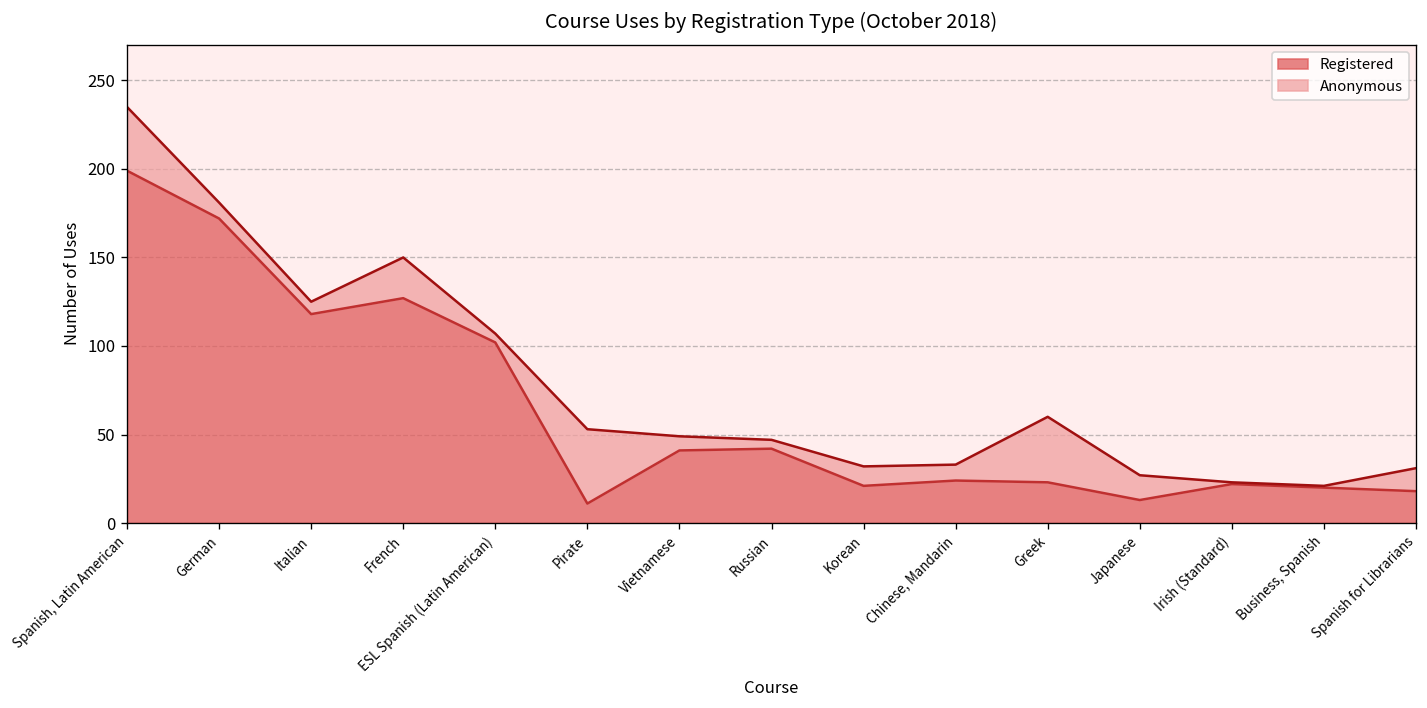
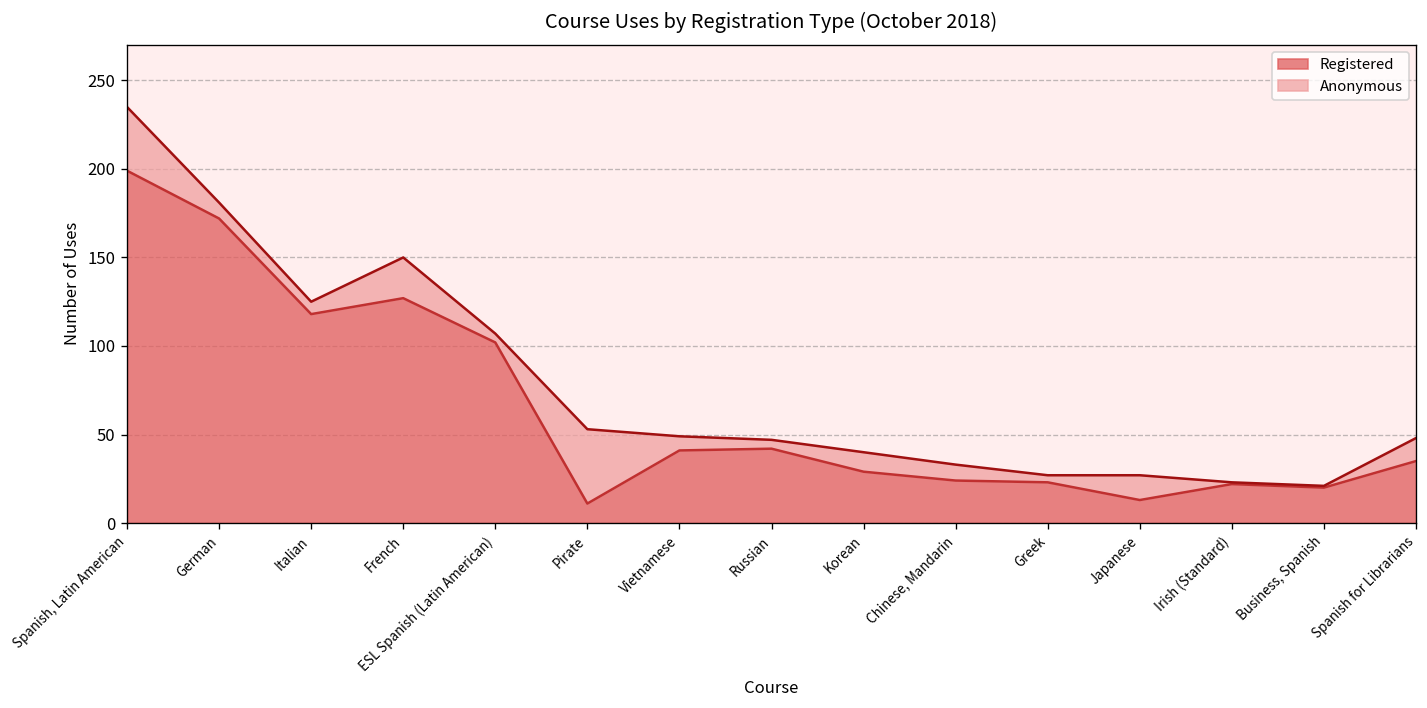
Registered, Korean: 21 -> 29
Anonymous, Greek: 37 -> 4
Registered, Spanish for Librarians: 18 -> 35
